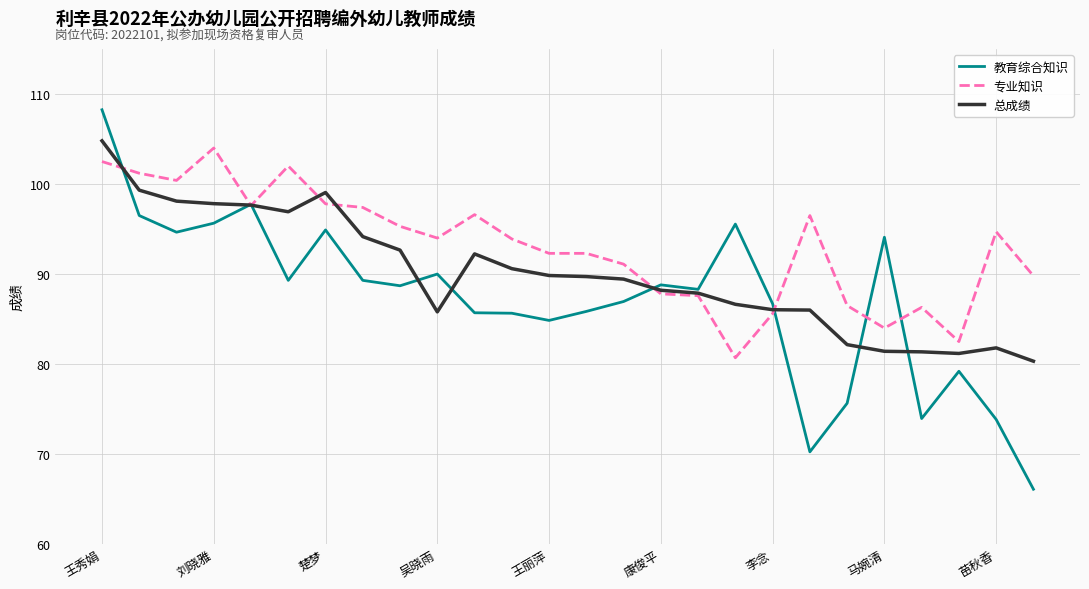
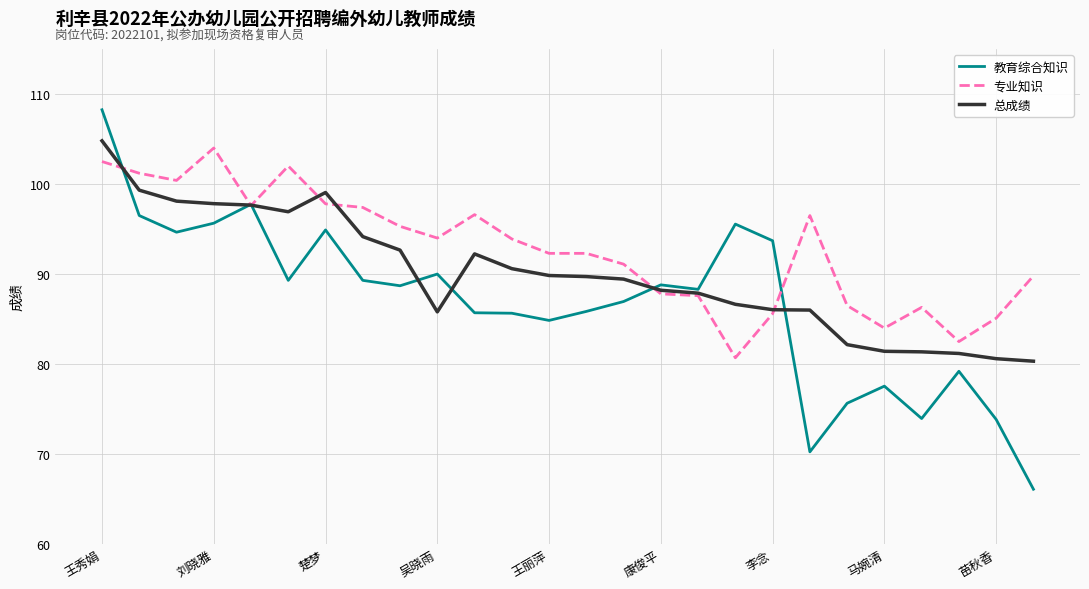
教育综合知识, 李念: 87 -> 94
教育综合知识, 马婉清: 94 -> 78
专业知识, 苗秋香: 95 -> 85
总成绩, 苗秋香: 82 -> 81
